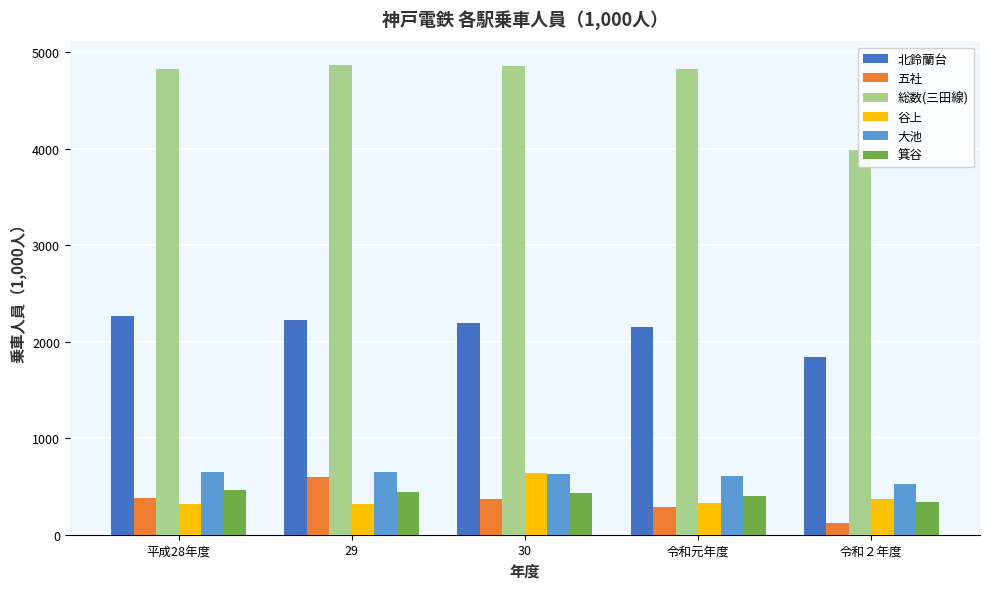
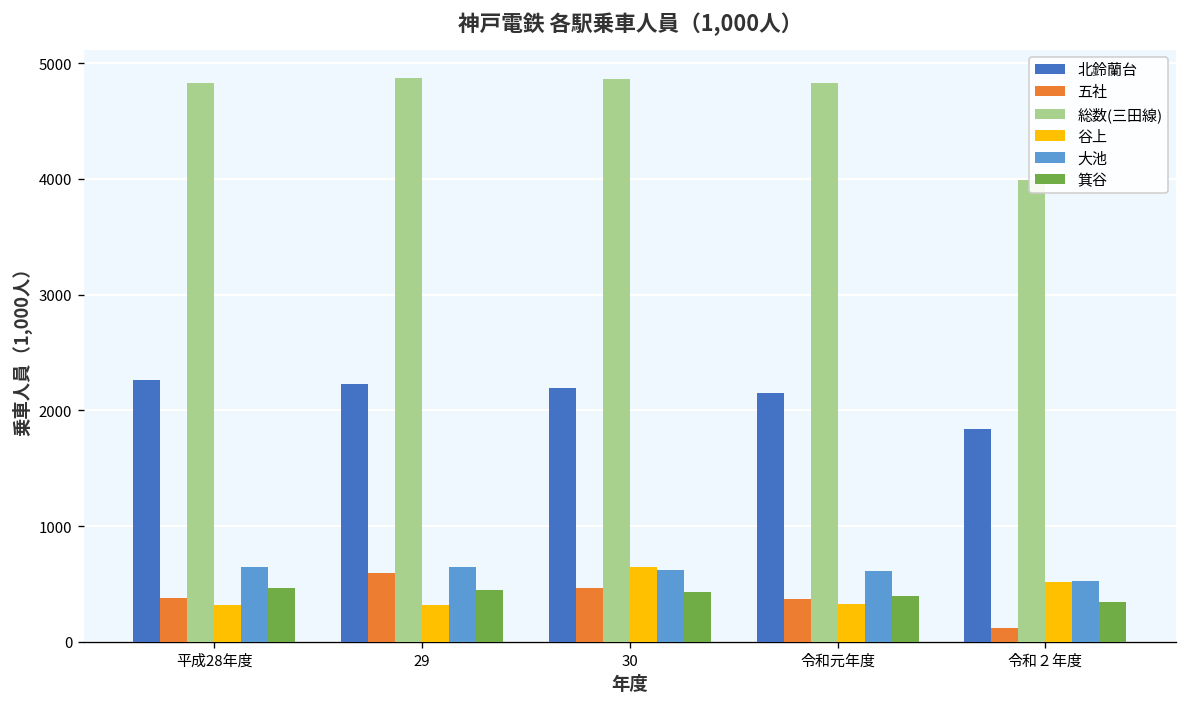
五社, 30: 400 -> 500
五社, 令和元年度: 300 -> 400
谷上, 令和２年度: 400 -> 500
